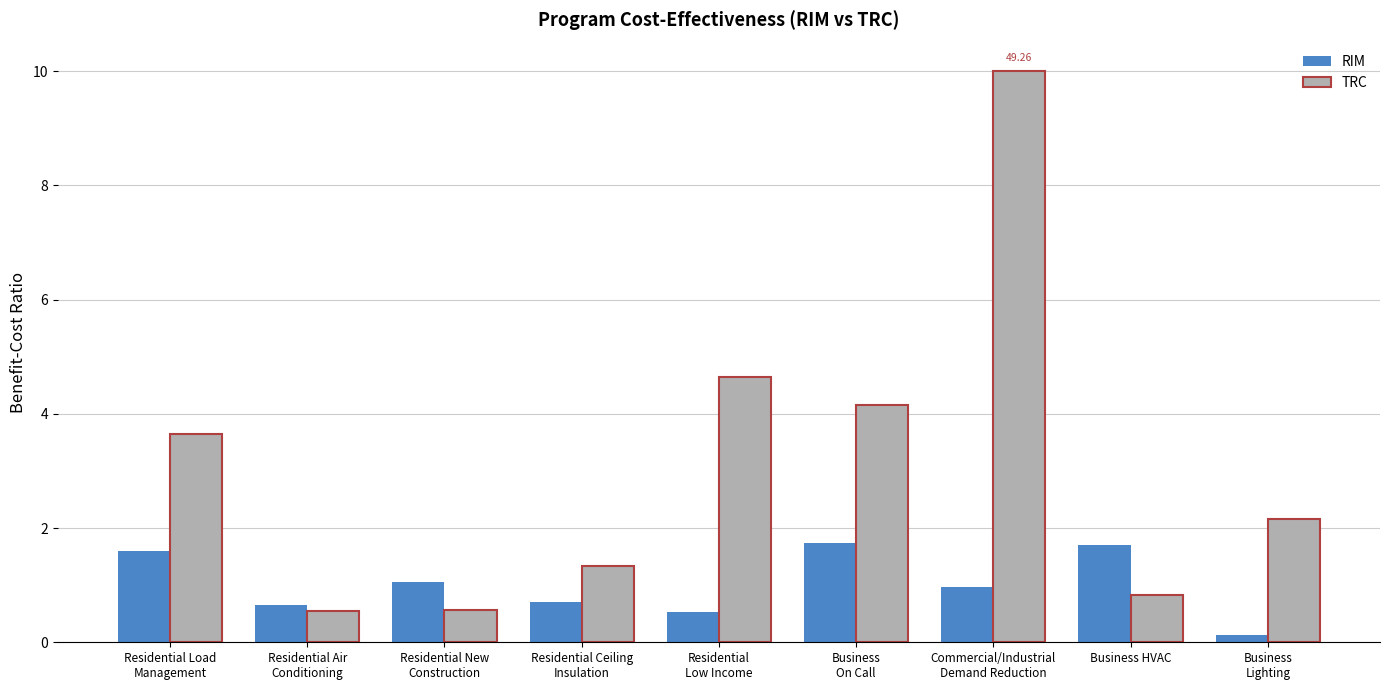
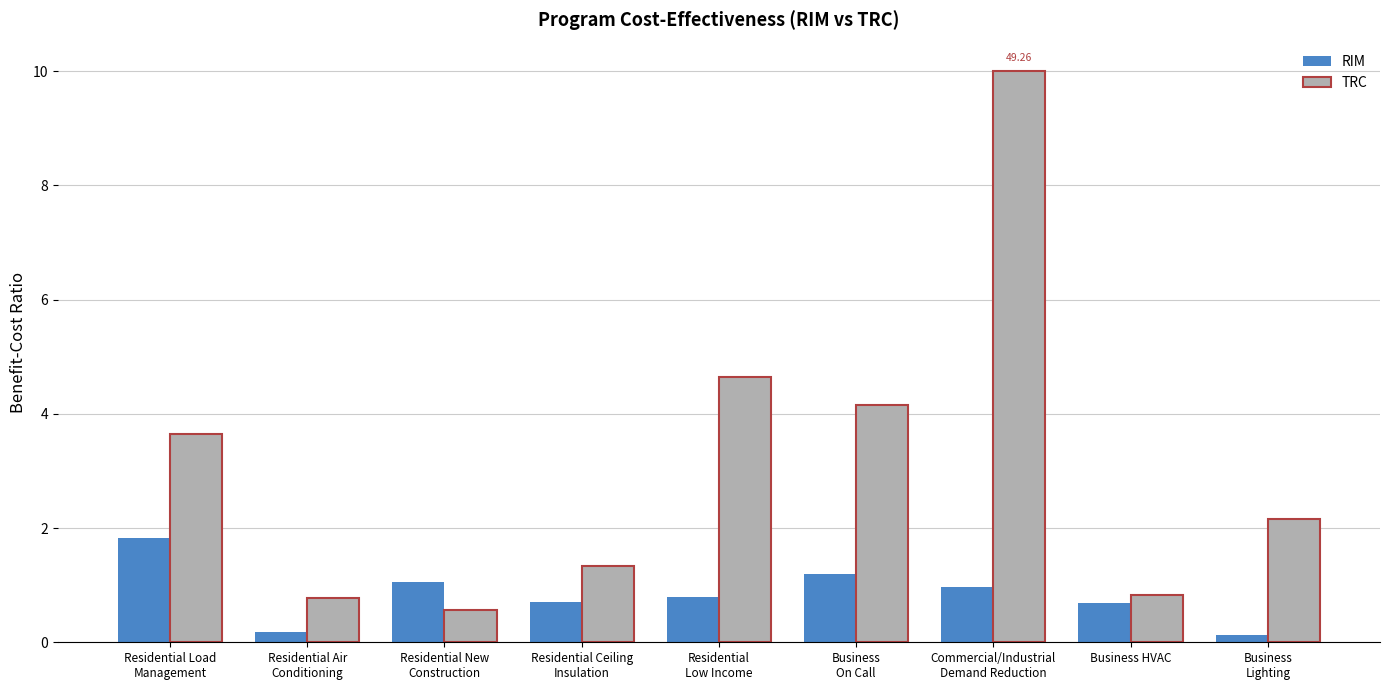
RIM, Residential Load Management: 1.6 -> 1.8
RIM, Residential Air Conditioning: 0.7 -> 0.2
TRC, Residential Air Conditioning: 0.6 -> 0.8
RIM, Residential Low Income: 0.5 -> 0.8
RIM, Business On Call: 1.7 -> 1.2
RIM, Business HVAC: 1.7 -> 0.7
